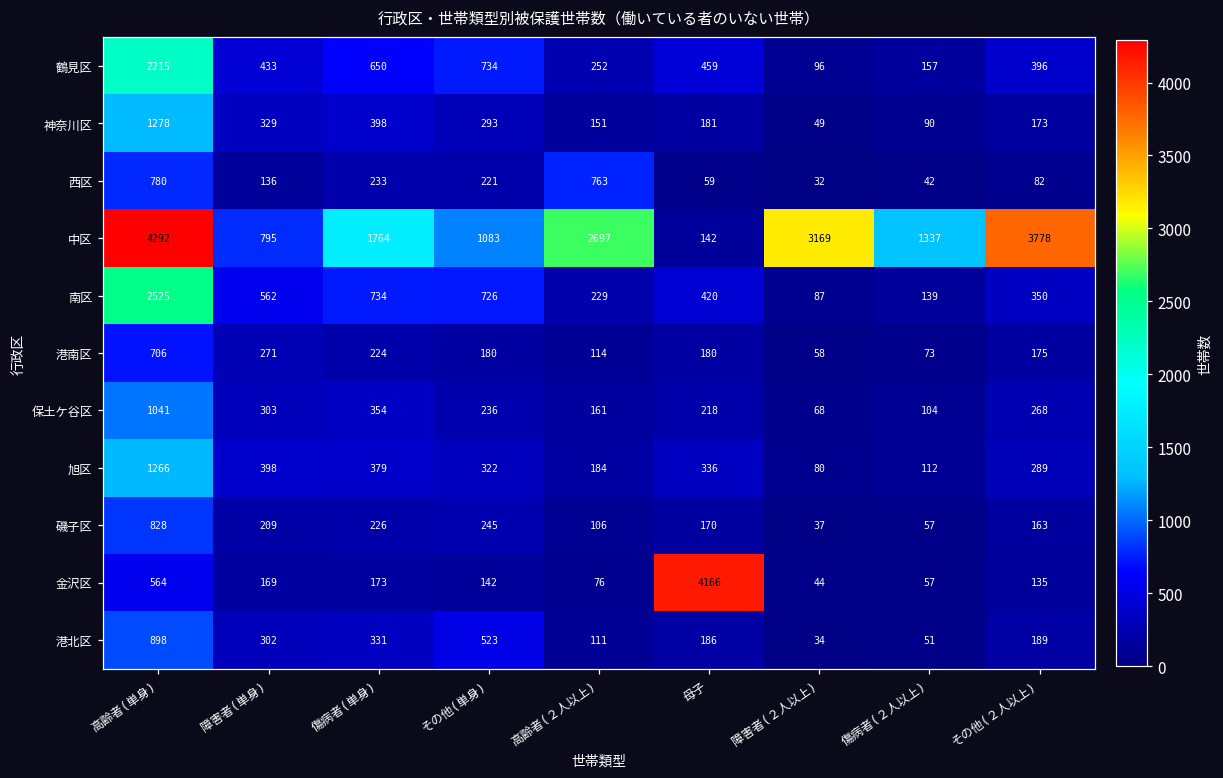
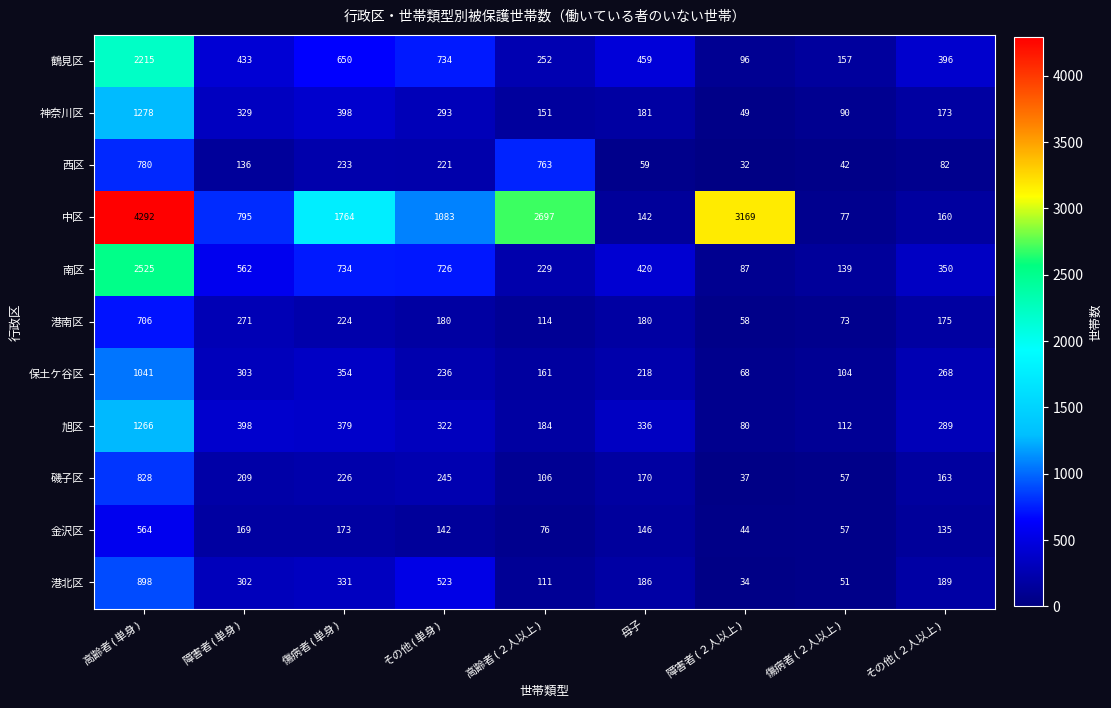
中区, 傷病者(２人以上): 1337 -> 77
中区, その他(２人以上): 3778 -> 160
金沢区, 母子: 4166 -> 146
